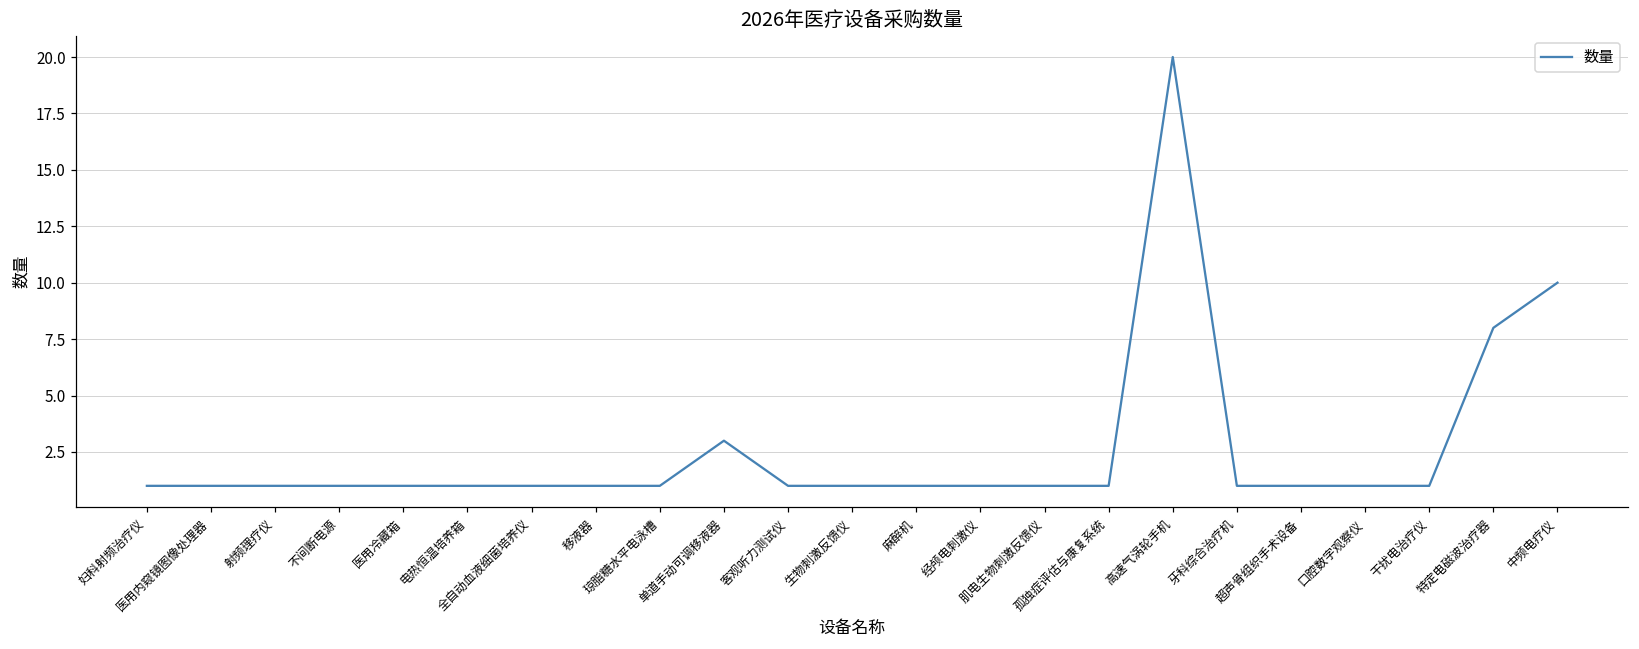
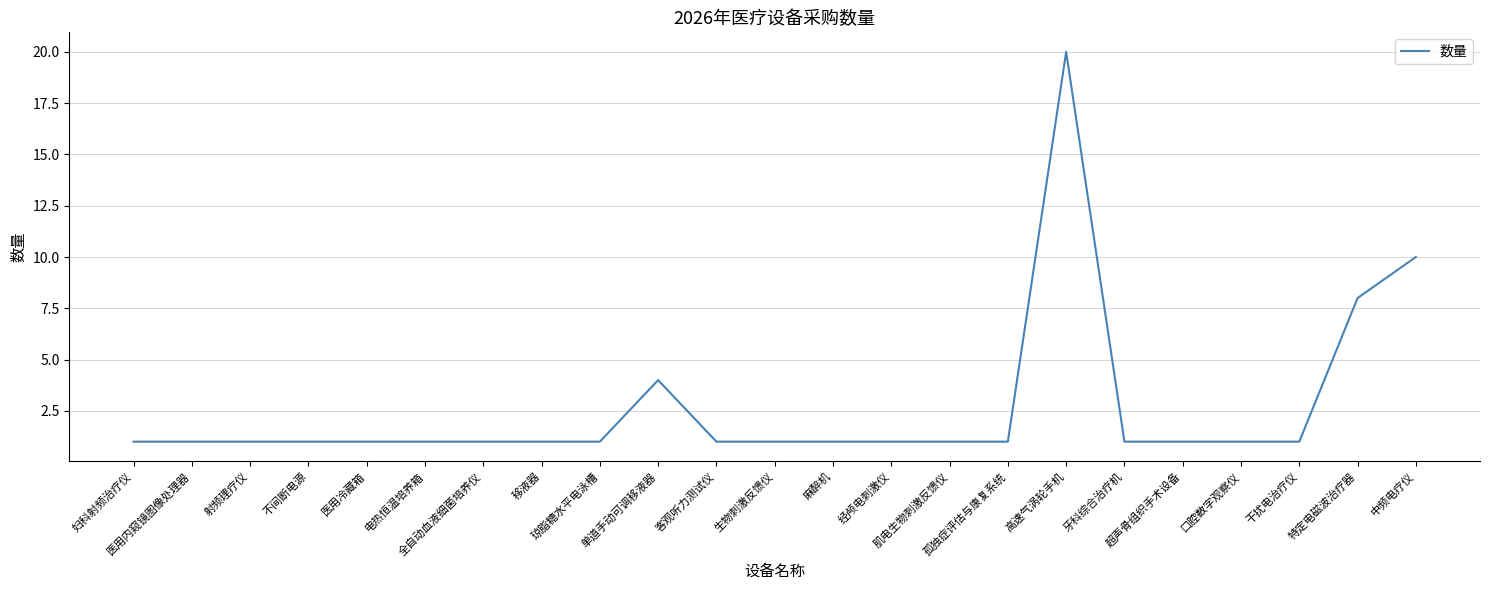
单道手动可调移液器: 3 -> 4
